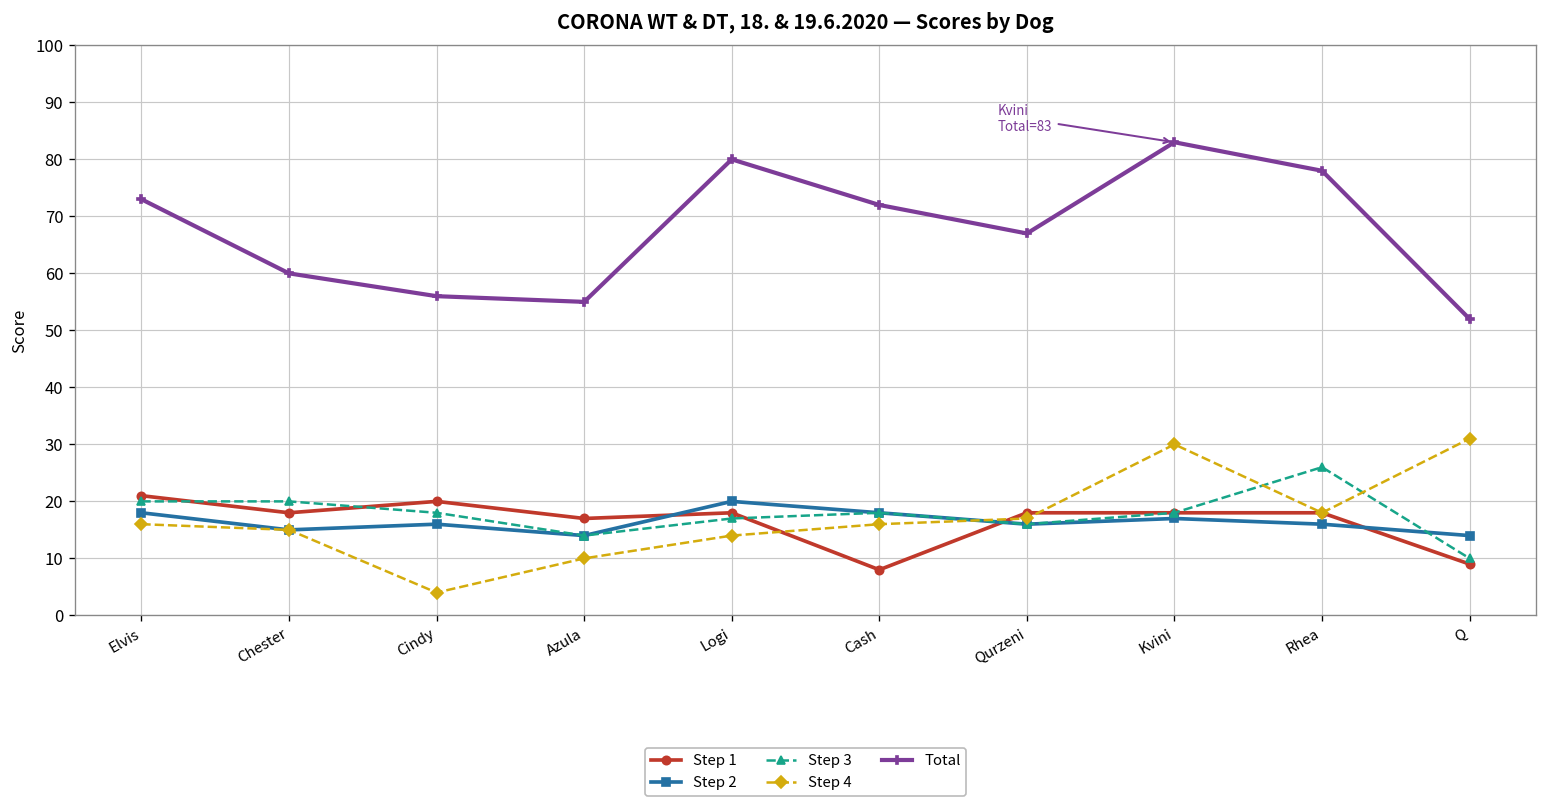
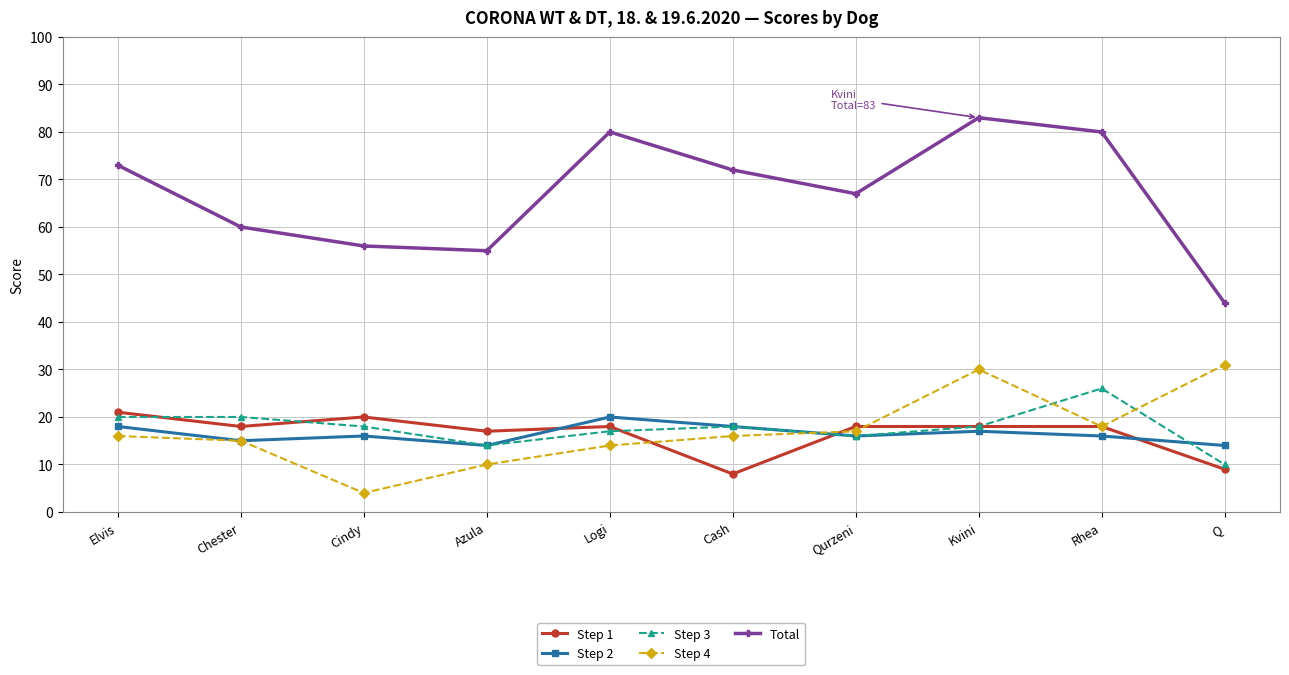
Total, Rhea: 78 -> 80
Total, Q: 52 -> 44
